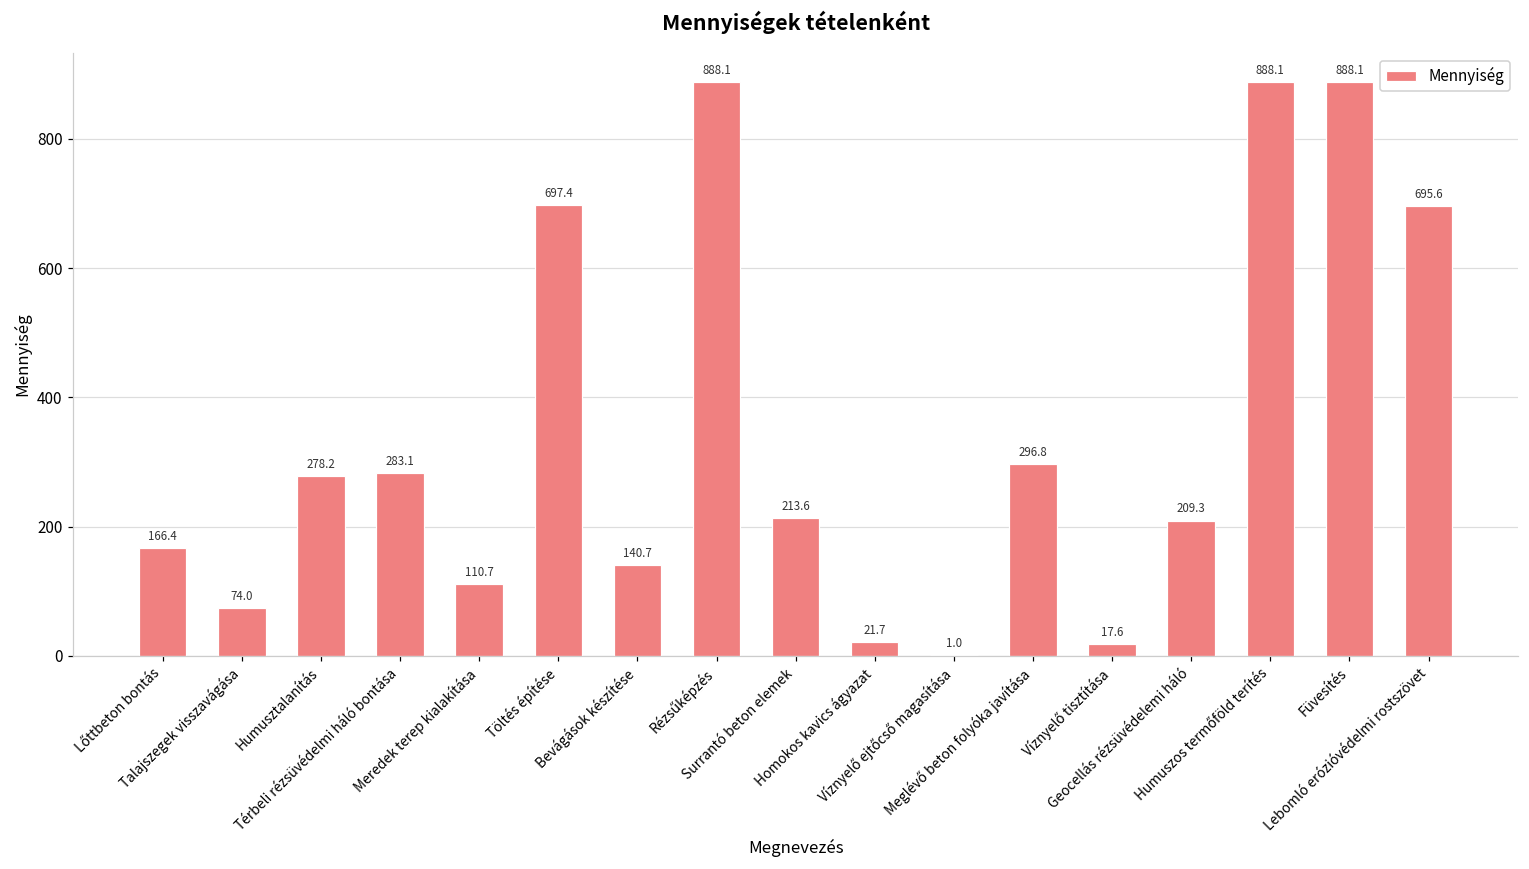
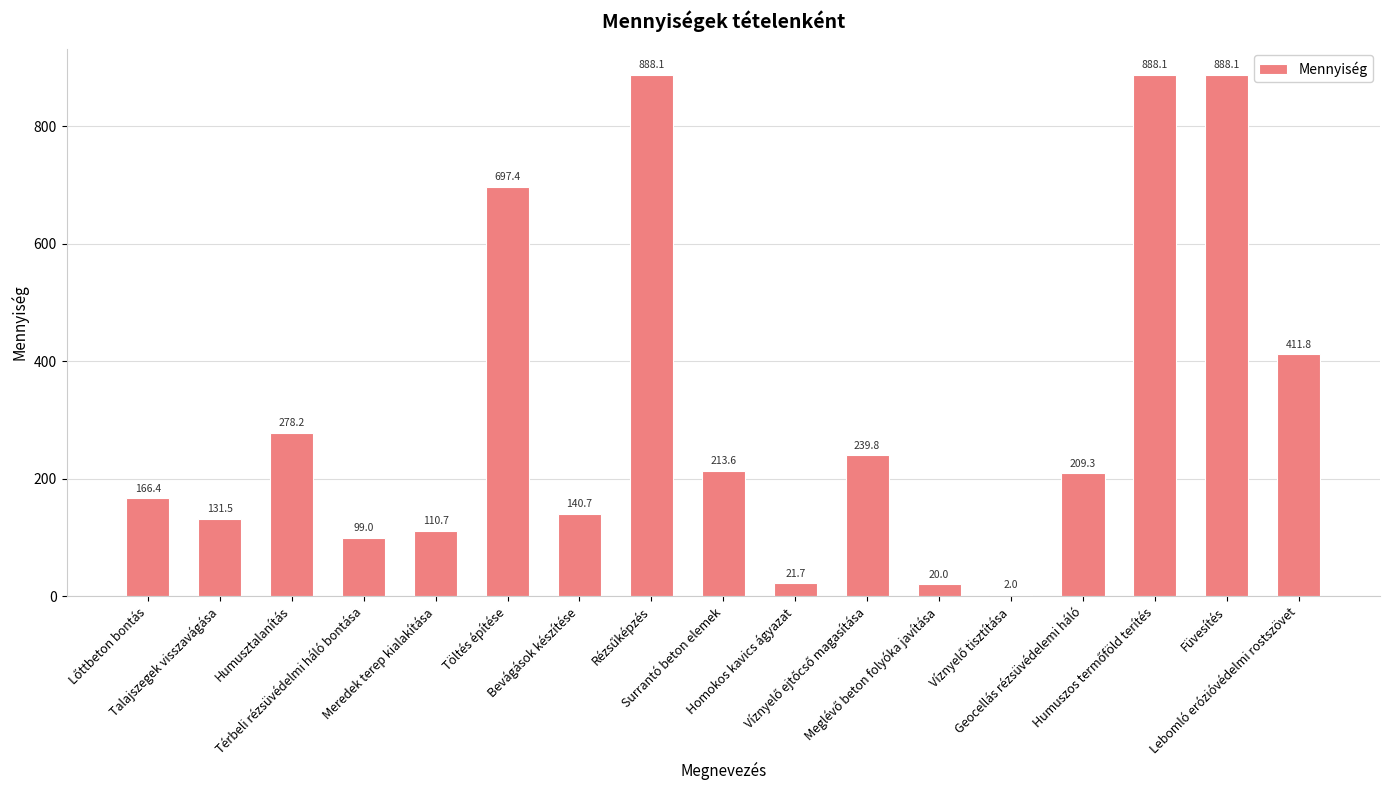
Talajszegek visszavágása: 74.0 -> 131.5
Térbeli rézsüvédelmi háló bontása: 283.1 -> 99.0
Víznyelő ejtőcső magasítása: 1.0 -> 239.8
Meglévő beton folyóka javítása: 296.8 -> 20.0
Víznyelő tisztítása: 17.6 -> 2.0
Lebomló erózióvédelmi rostszövet: 695.6 -> 411.8
